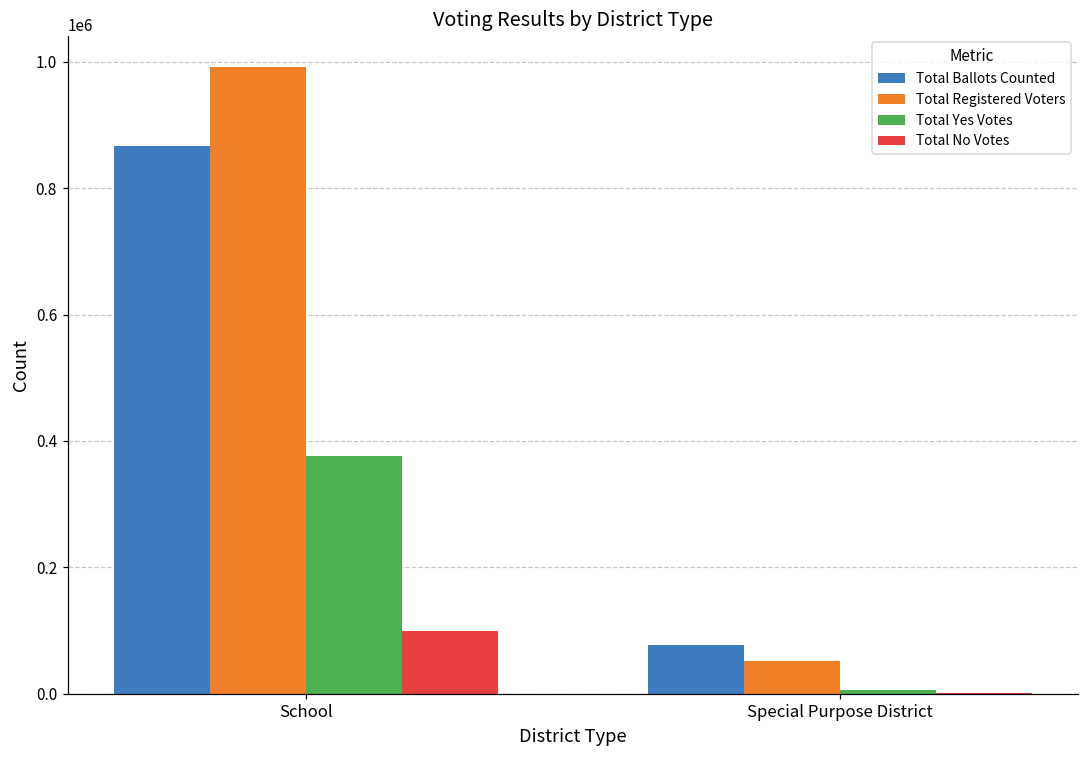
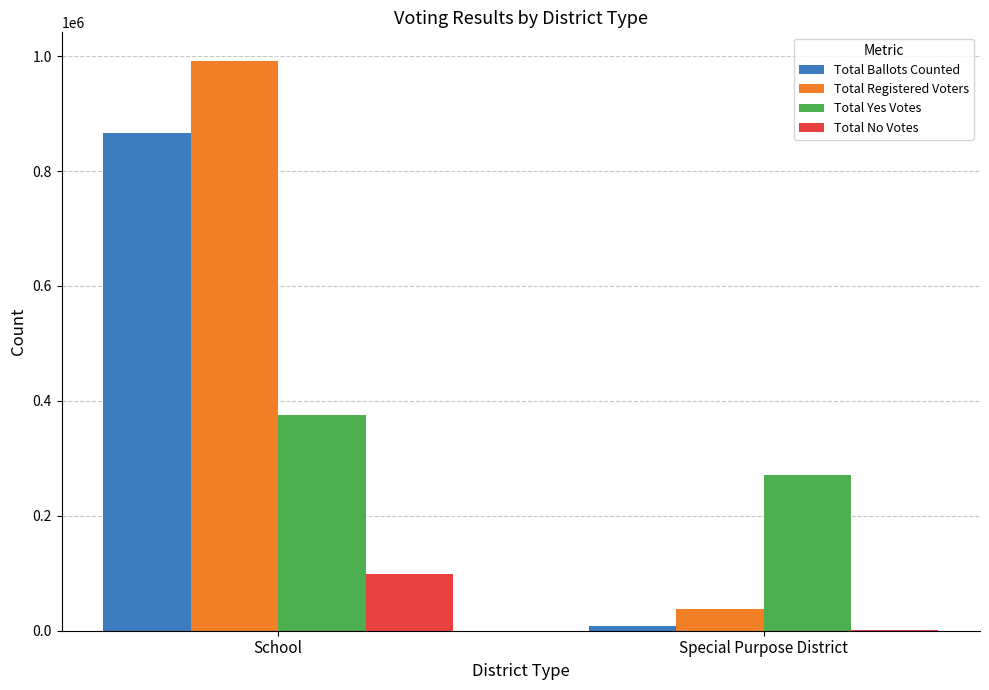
Total Ballots Counted, Special Purpose District: 80000 -> 10000
Total Registered Voters, Special Purpose District: 50000 -> 40000
Total Yes Votes, Special Purpose District: 10000 -> 270000
